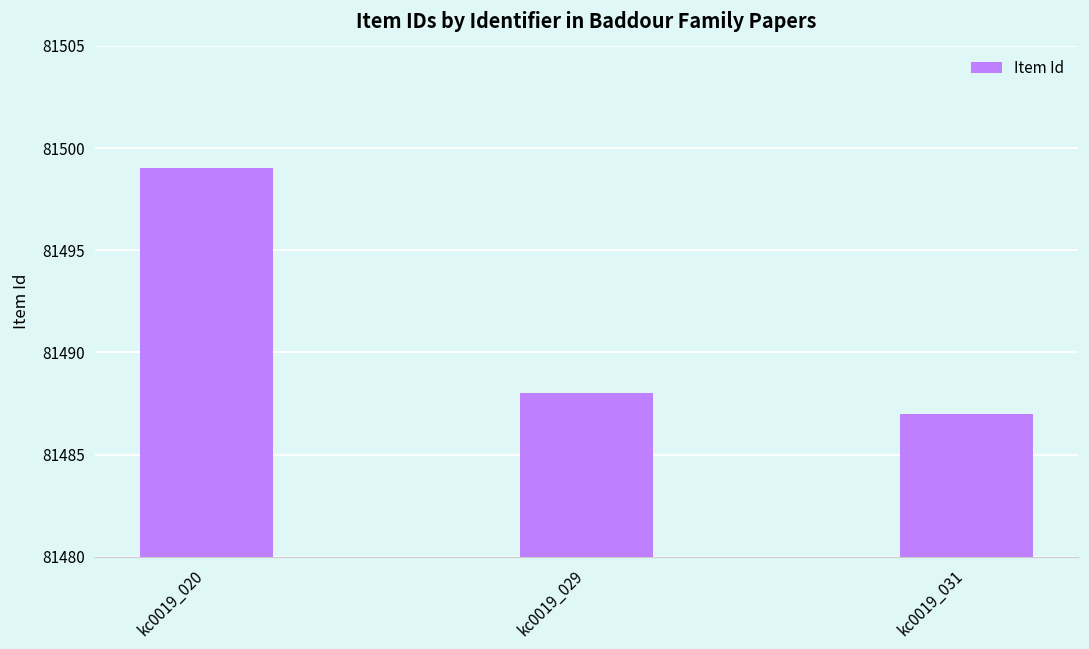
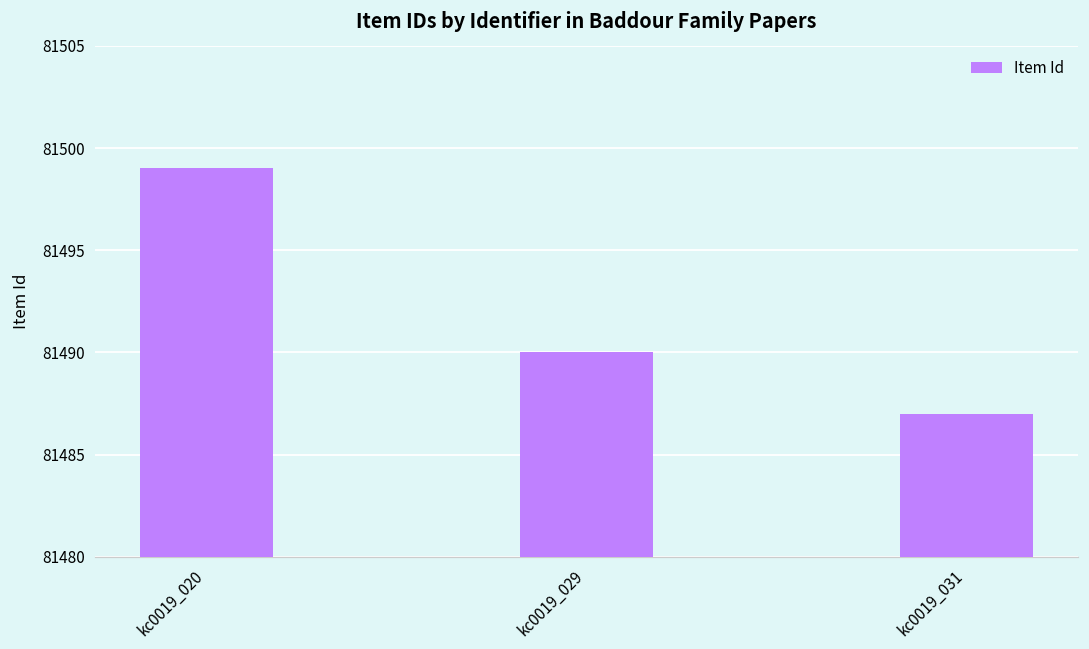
kc0019_029: 81488 -> 81490
